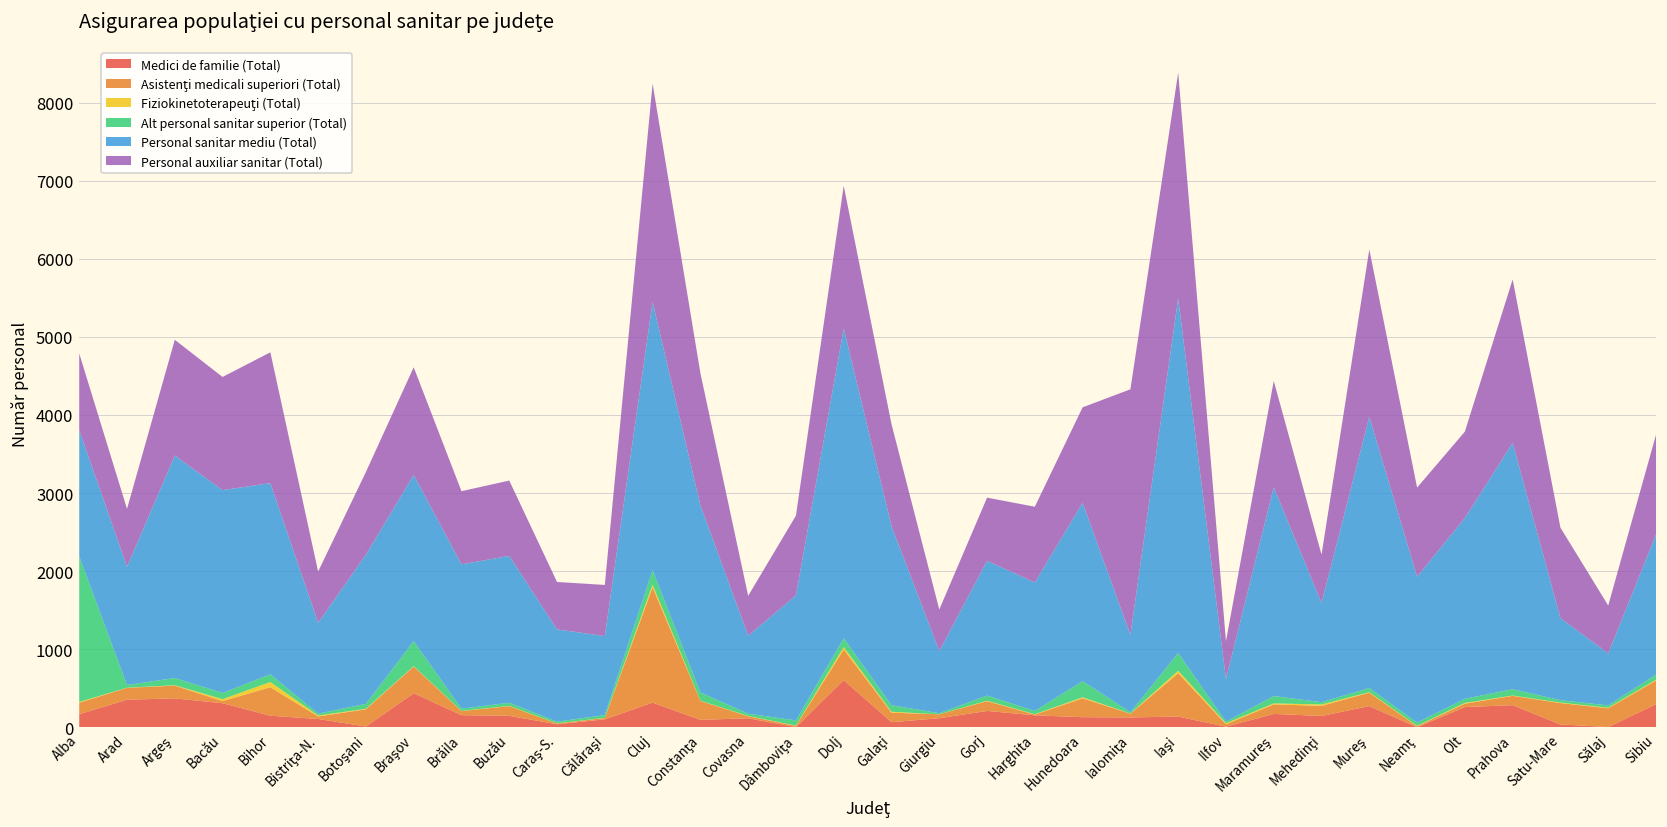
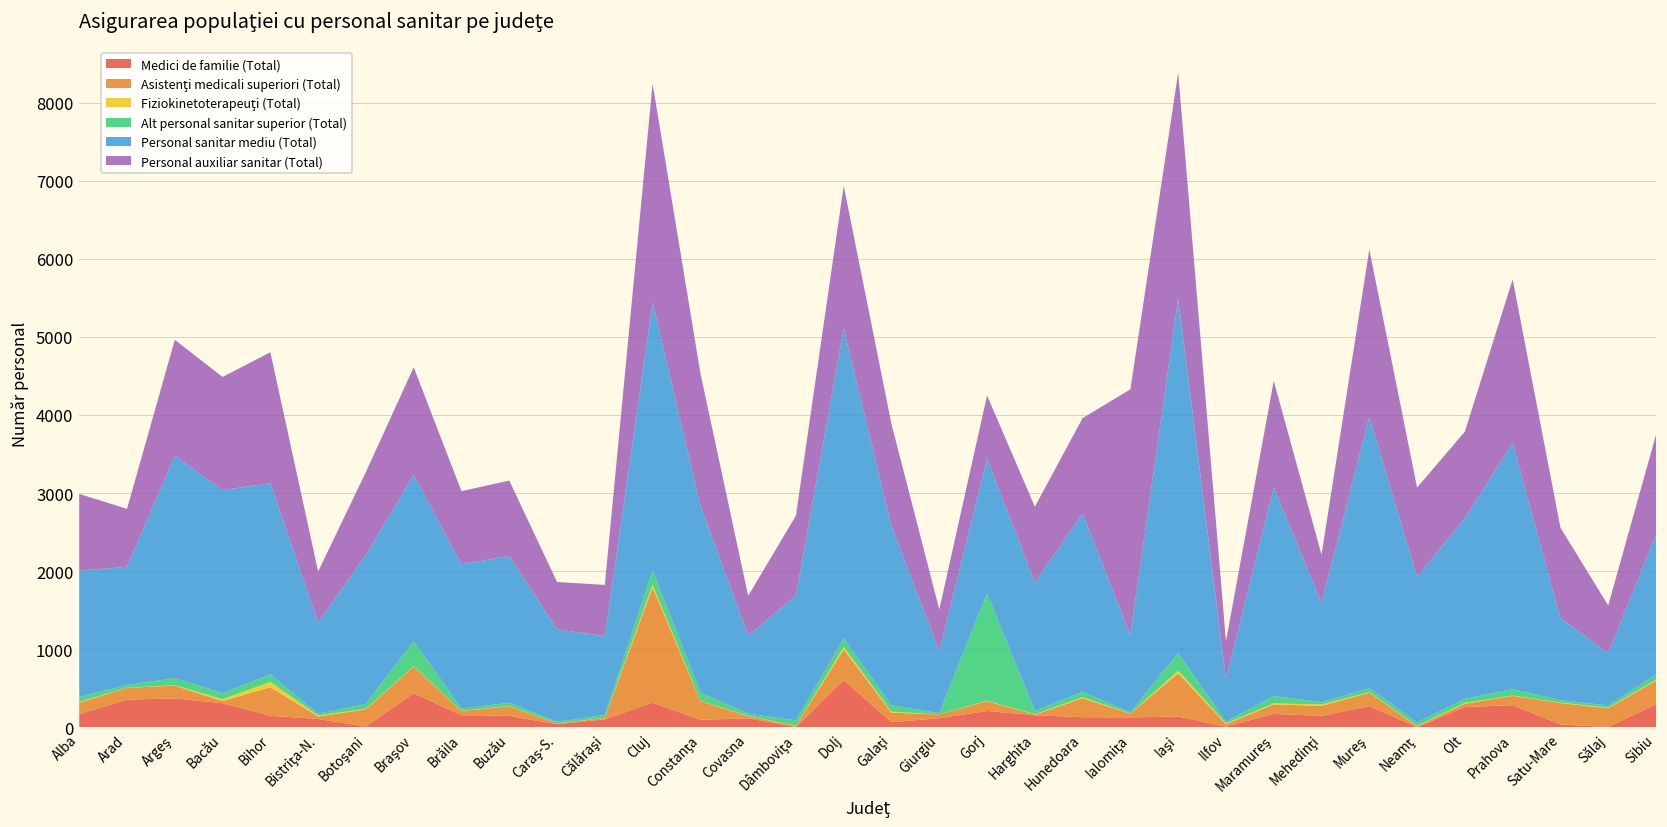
Alt personal sanitar superior (Total), Alba: 1900 -> 100
Alt personal sanitar superior (Total), Gorj: 100 -> 1400
Alt personal sanitar superior (Total), Hunedoara: 200 -> 100
